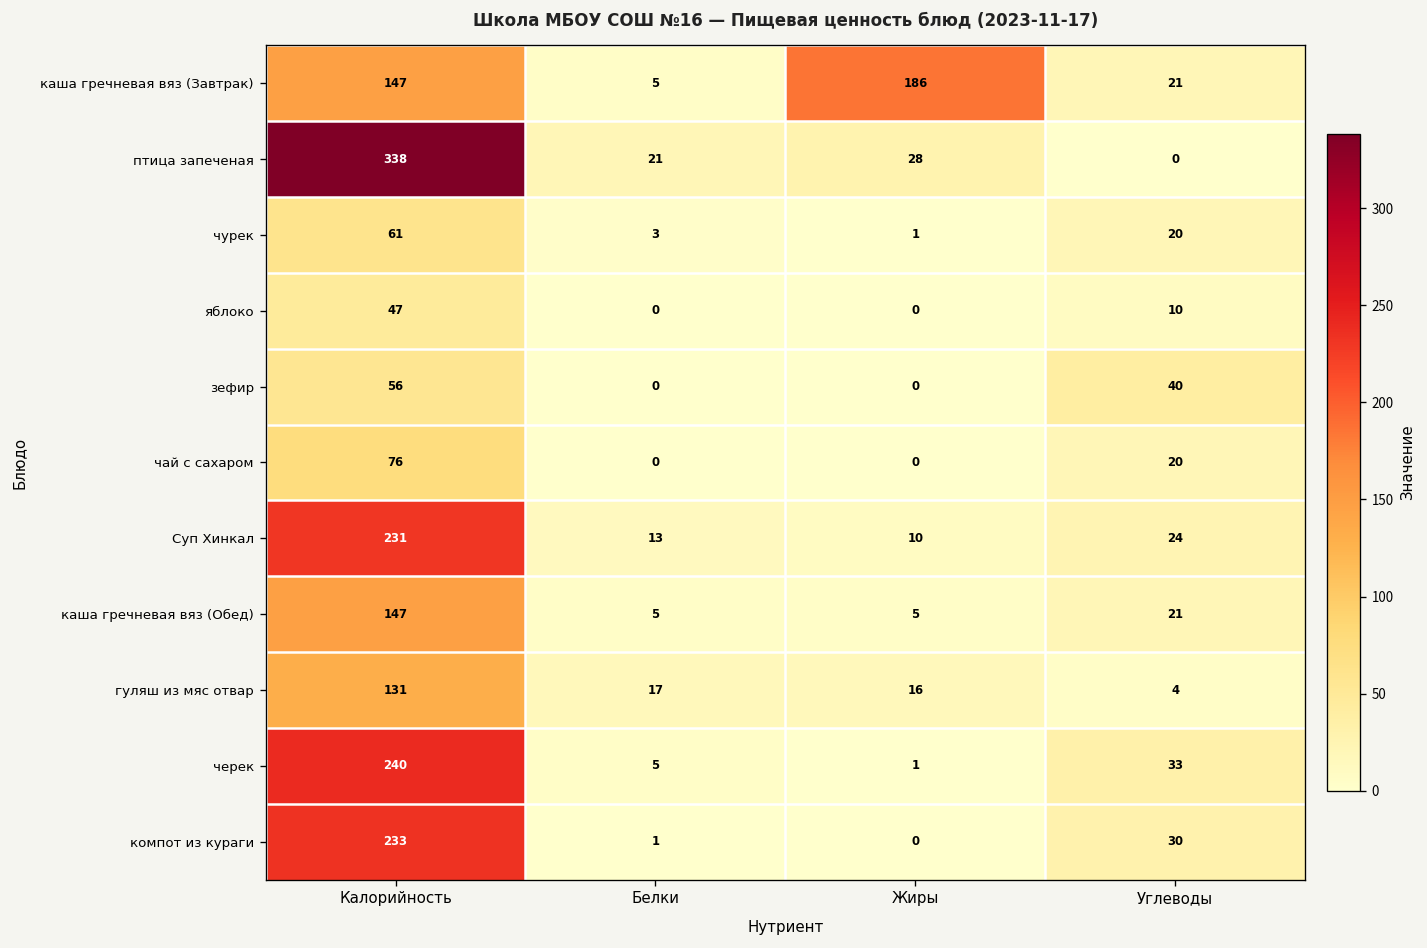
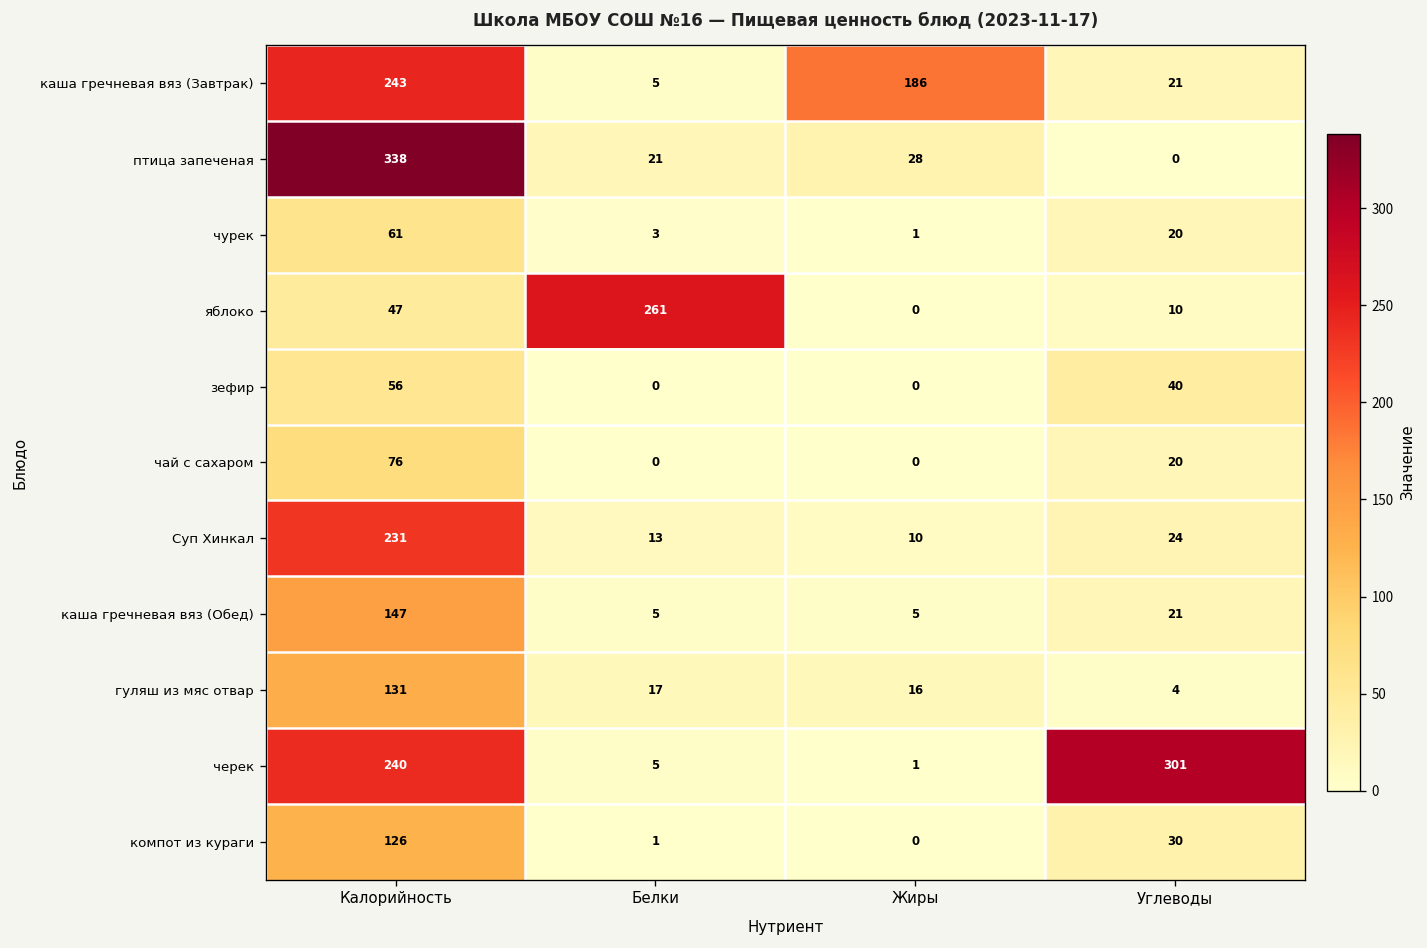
каша гречневая вяз (Завтрак), Калорийность: 147 -> 243
яблоко, Белки: 0 -> 261
черек, Углеводы: 33 -> 301
компот из кураги, Калорийность: 233 -> 126
